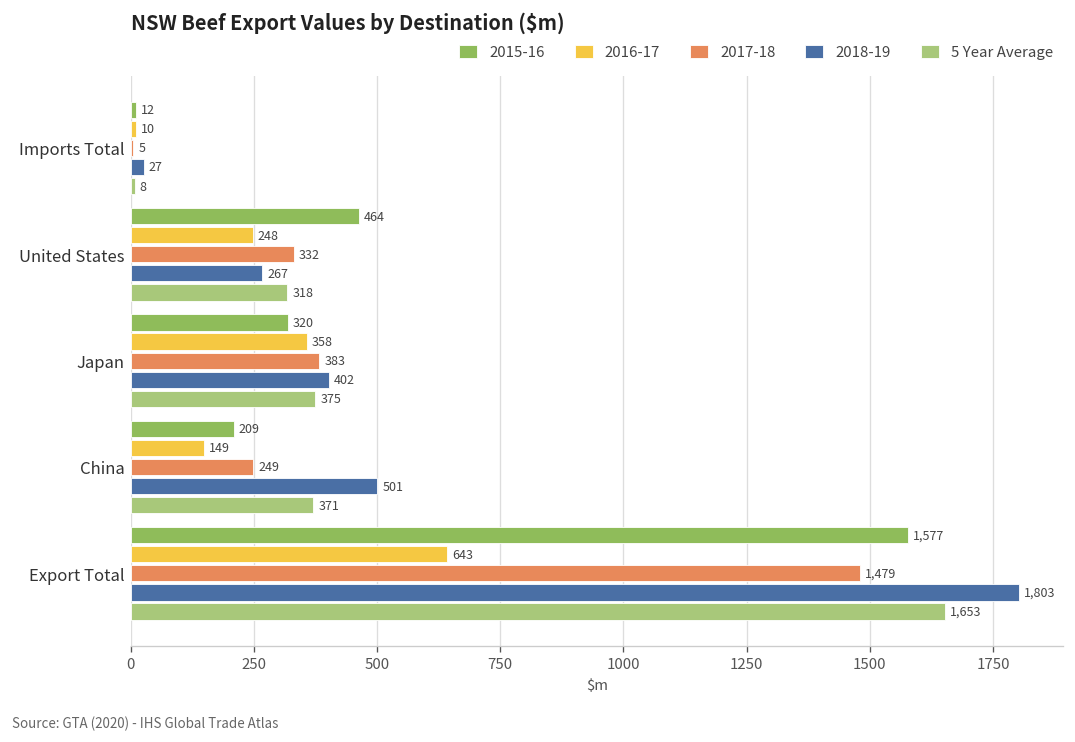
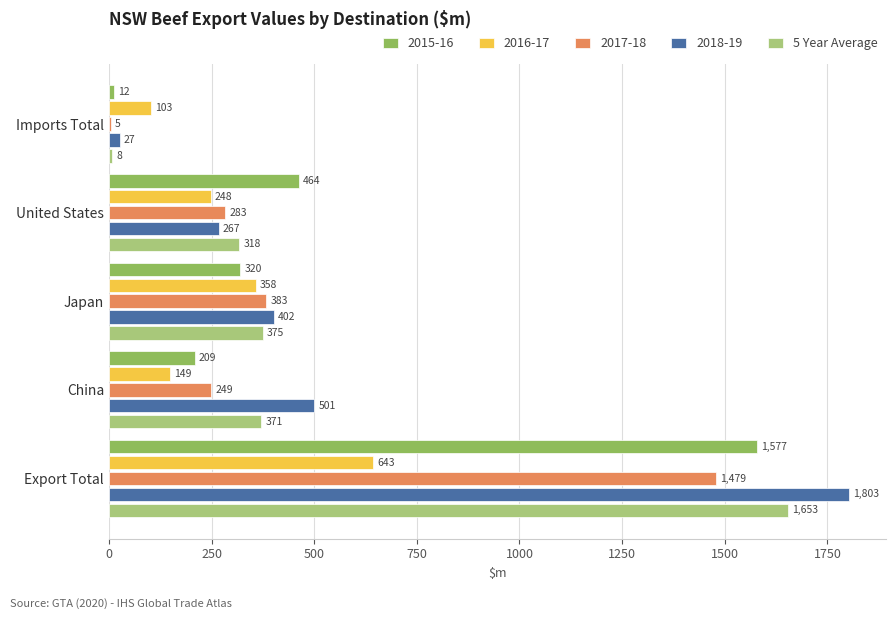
2016-17, Imports Total: 10 -> 103
2017-18, United States: 332 -> 283
